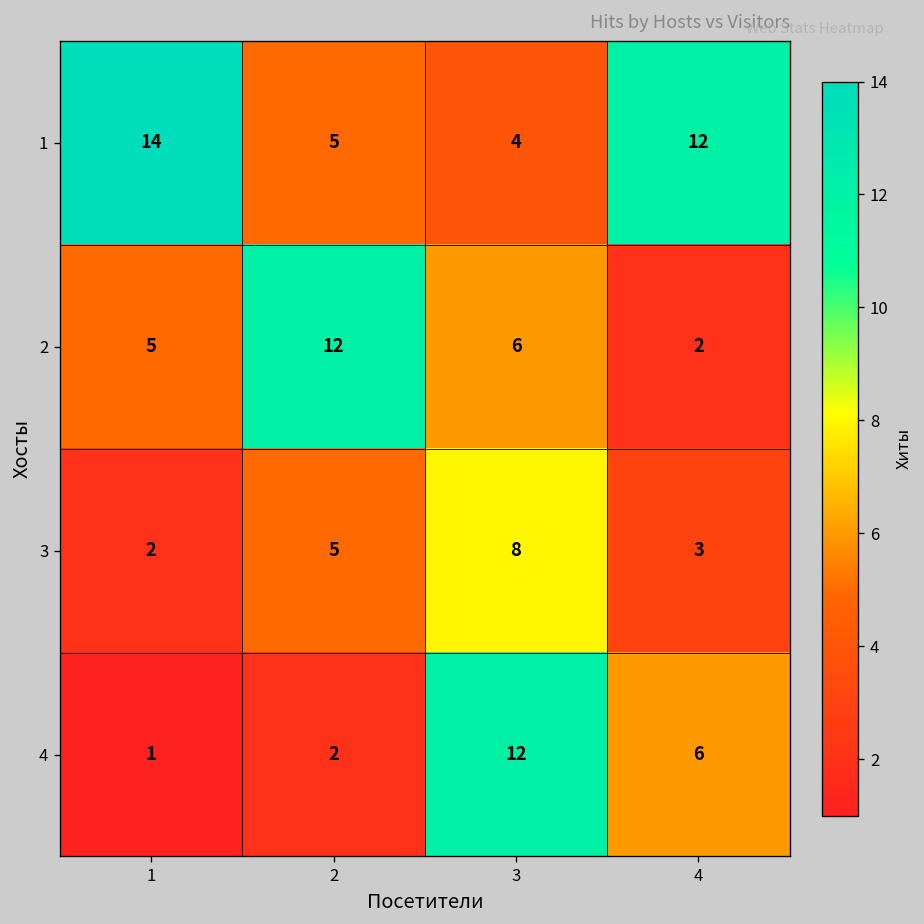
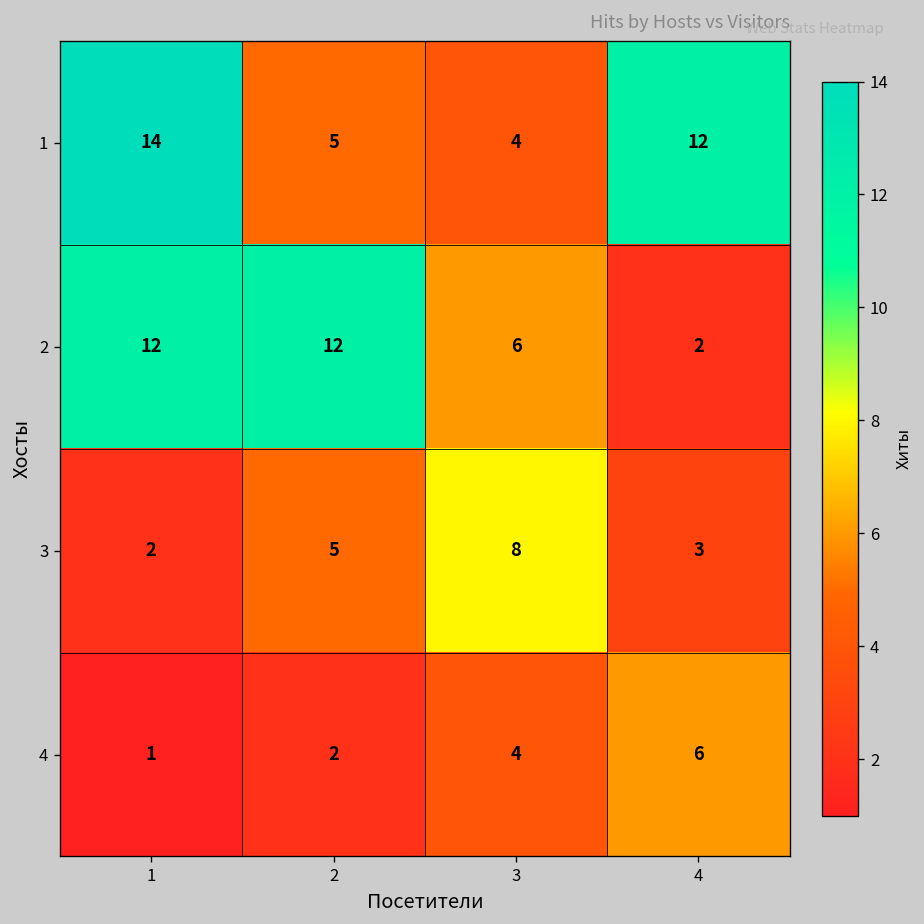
2, 1: 5 -> 12
4, 3: 12 -> 4
